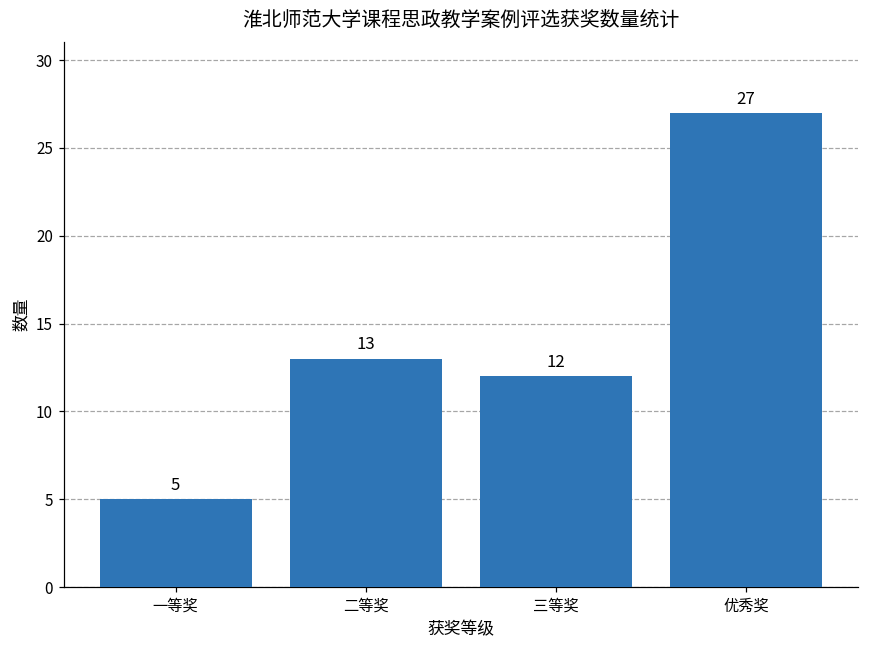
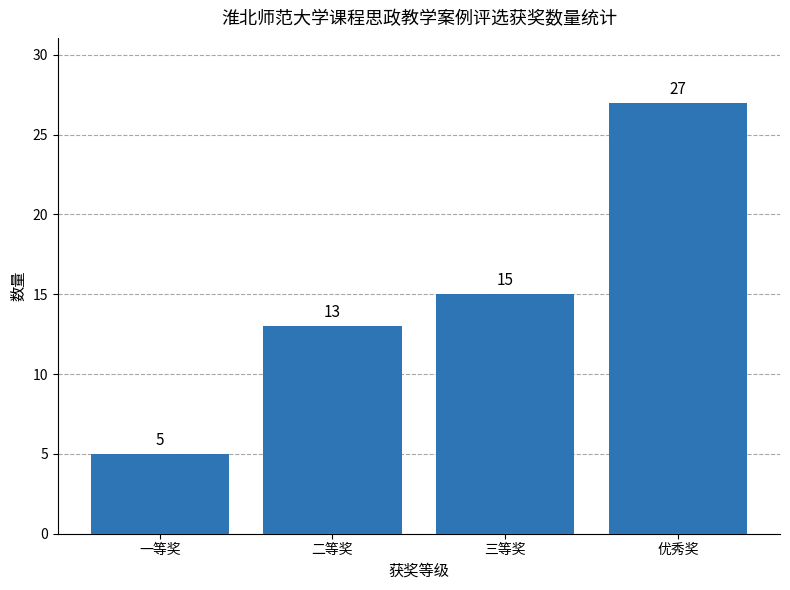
三等奖: 12 -> 15
